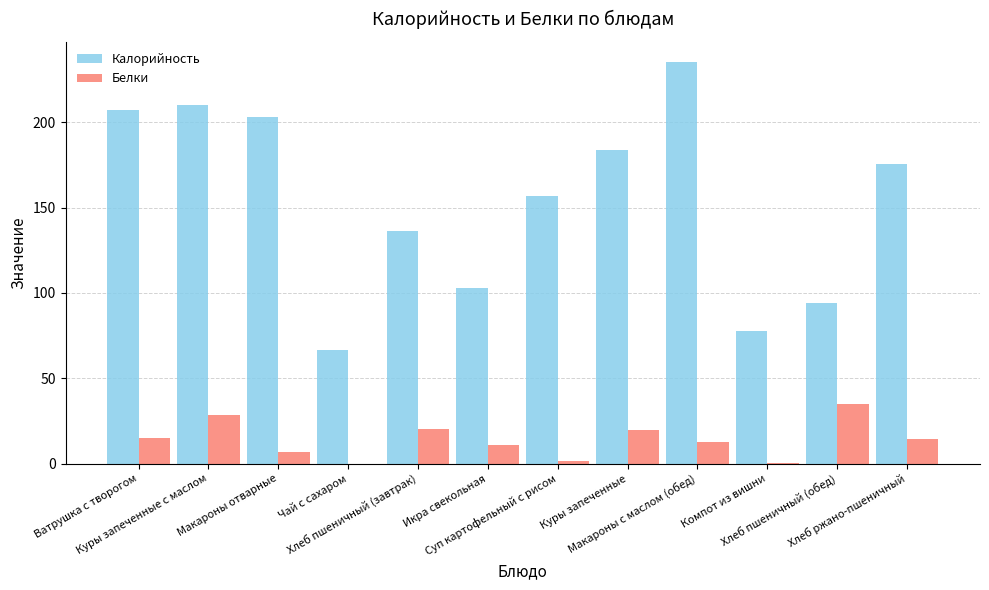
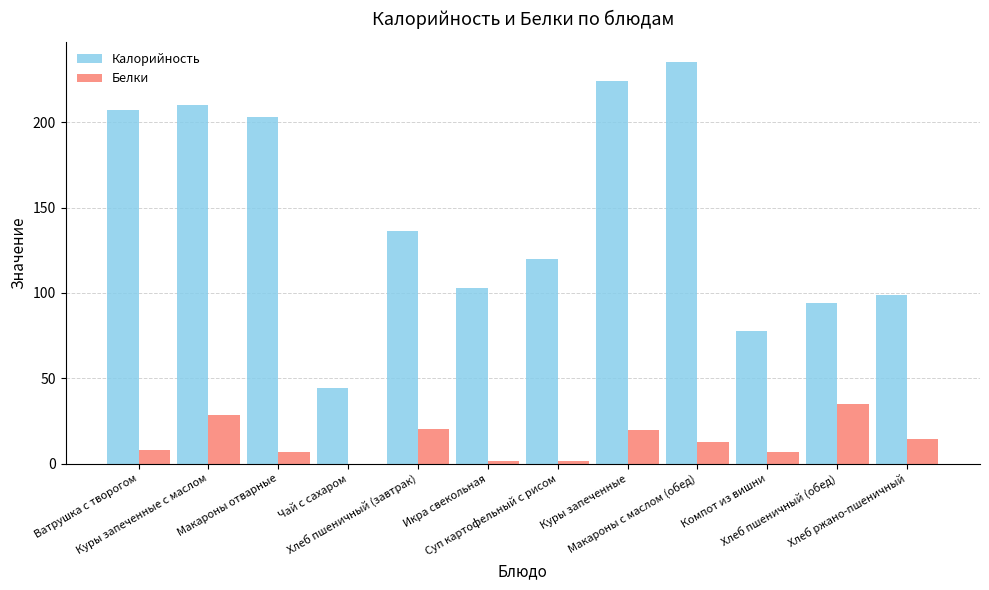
Белки, Ватрушка с творогом: 15 -> 8
Калорийность, Чай с сахаром: 67 -> 44
Белки, Икра свекольная: 11 -> 2
Калорийность, Суп картофельный с рисом: 157 -> 120
Калорийность, Куры запеченные: 184 -> 224
Белки, Компот из вишни: 0 -> 7
Калорийность, Хлеб ржано-пшеничный: 176 -> 99
